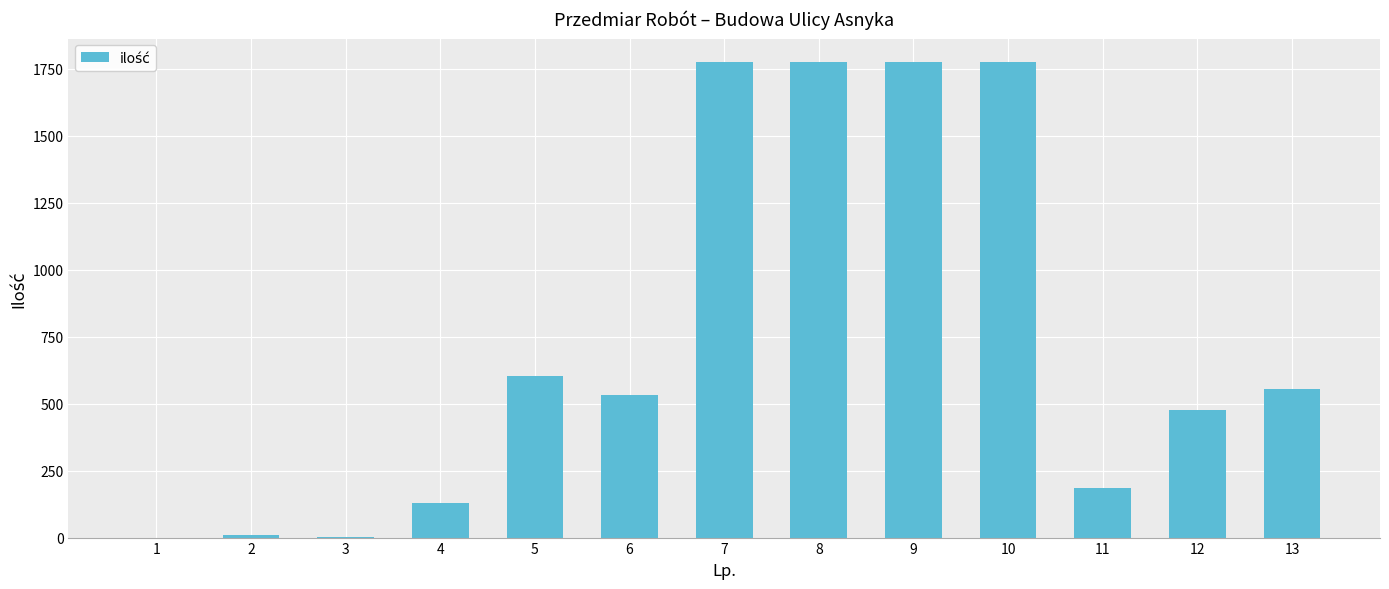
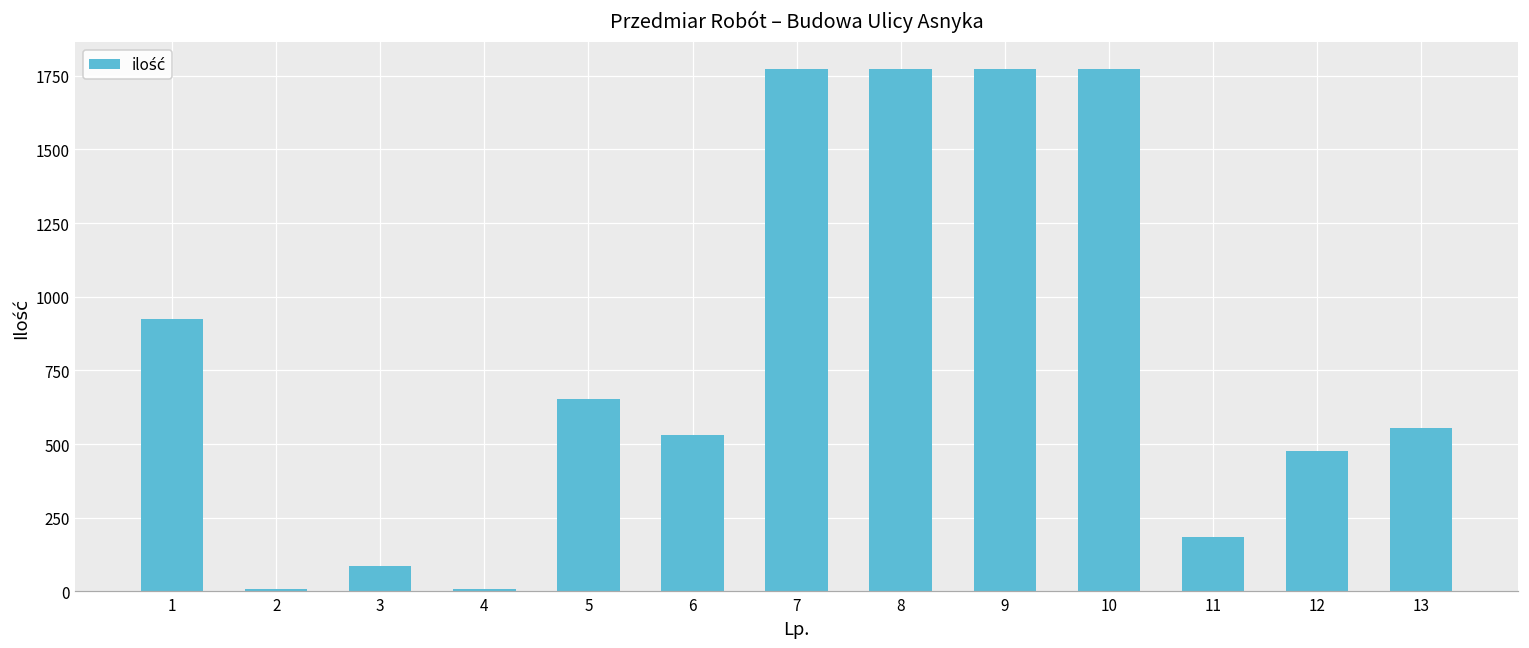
1: 0 -> 930
3: 0 -> 90
4: 130 -> 10
5: 600 -> 650
